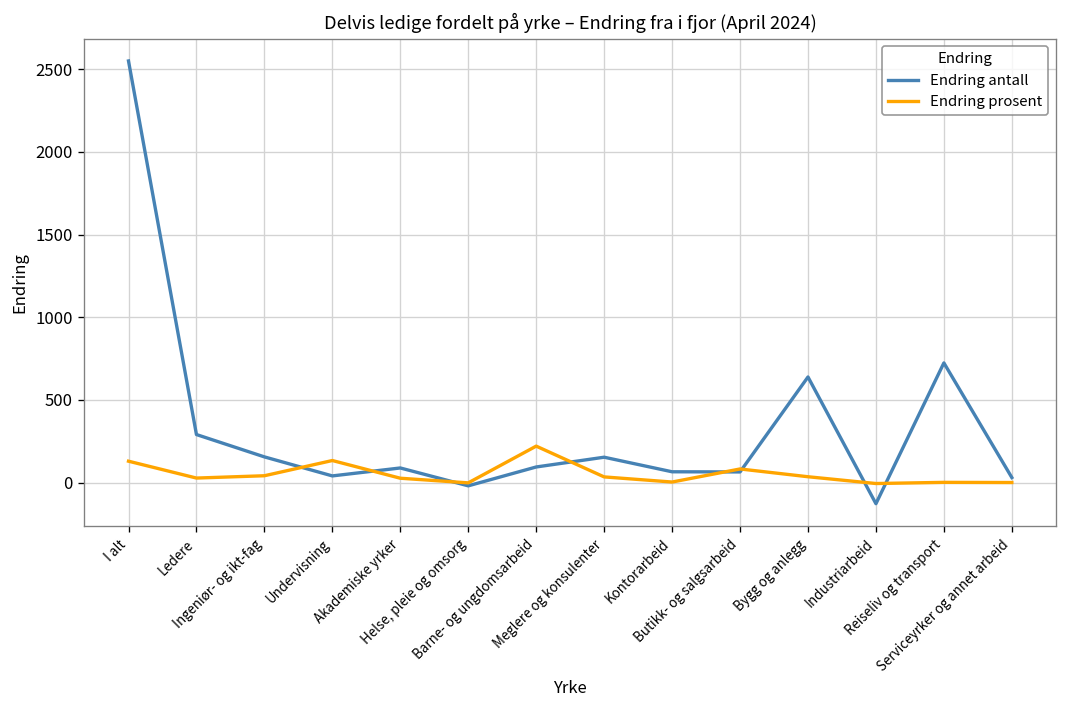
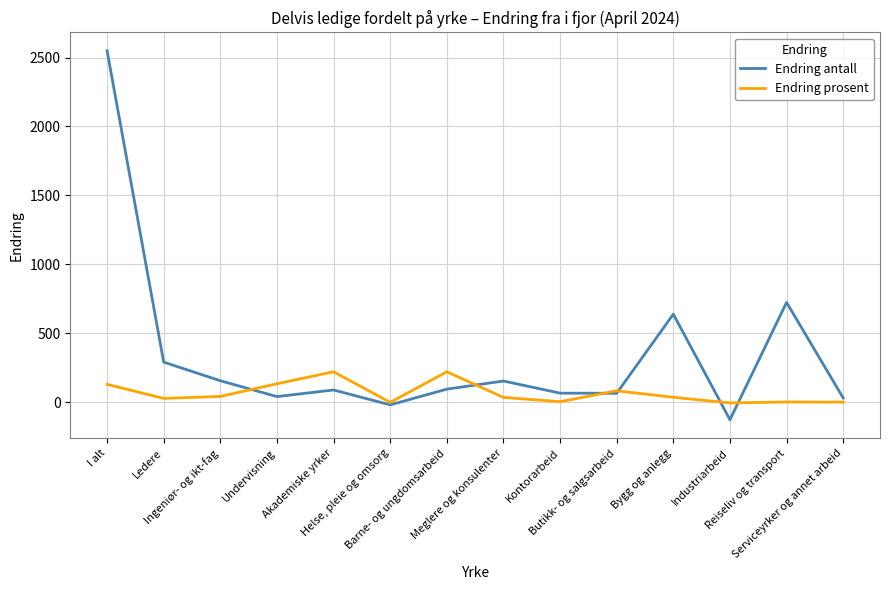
Endring prosent, Akademiske yrker: 30 -> 220
